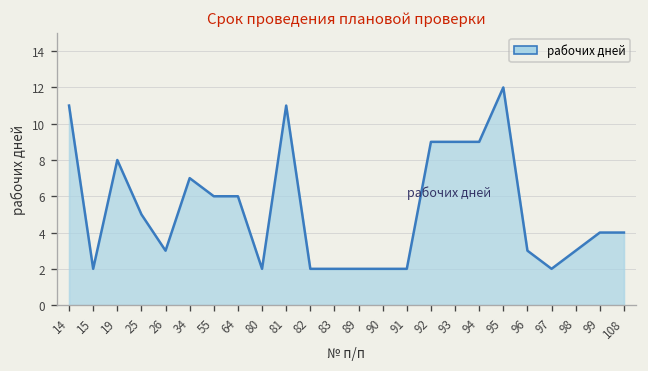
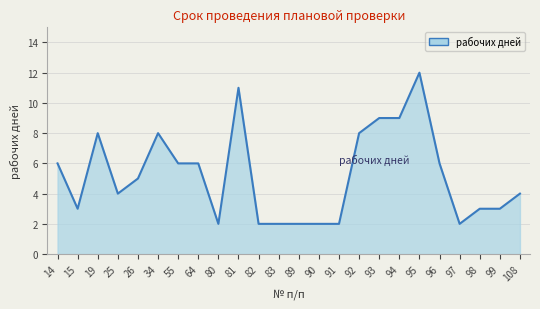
14: 11 -> 6
15: 2 -> 3
25: 5 -> 4
26: 3 -> 5
34: 7 -> 8
92: 9 -> 8
96: 3 -> 6
99: 4 -> 3
